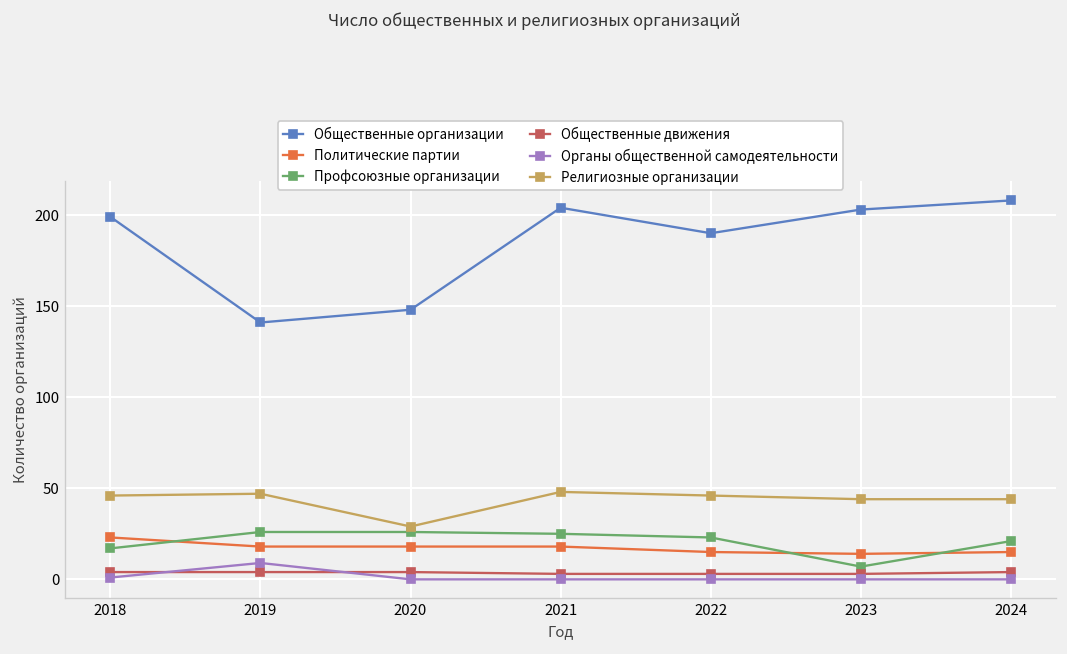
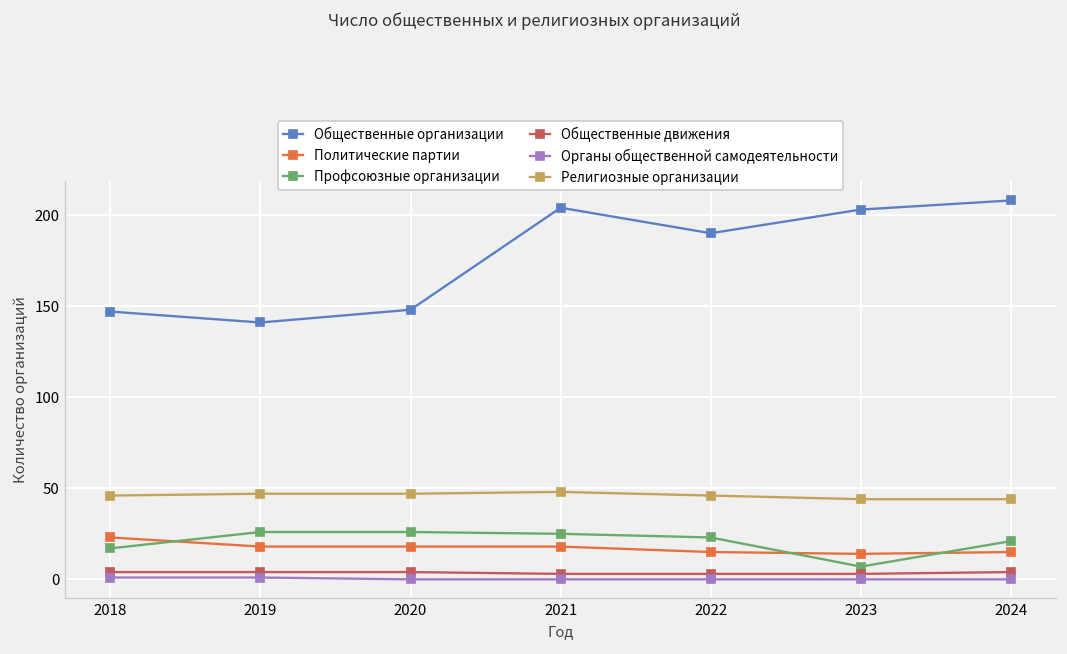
Общественные организации, 2018: 199 -> 147
Органы общественной самодеятельности, 2019: 9 -> 1
Религиозные организации, 2020: 29 -> 47
